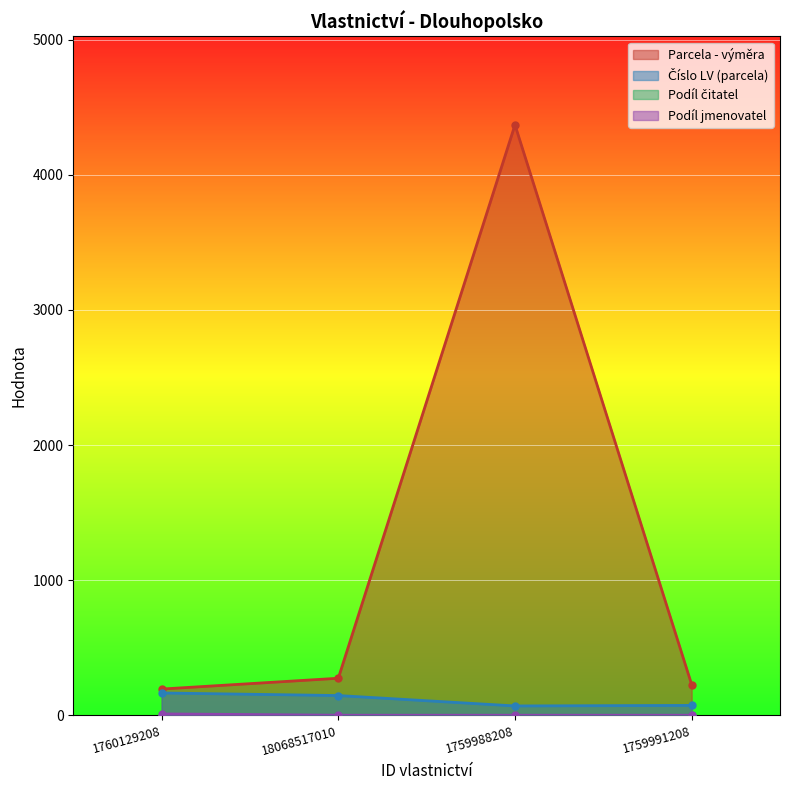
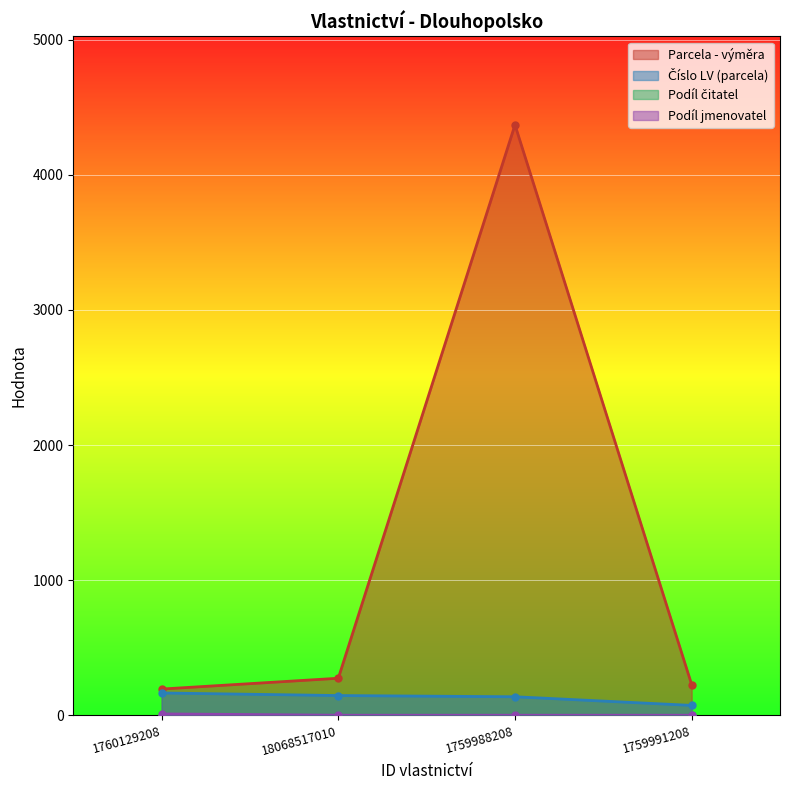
Číslo LV (parcela), 1759988208: 70 -> 140
